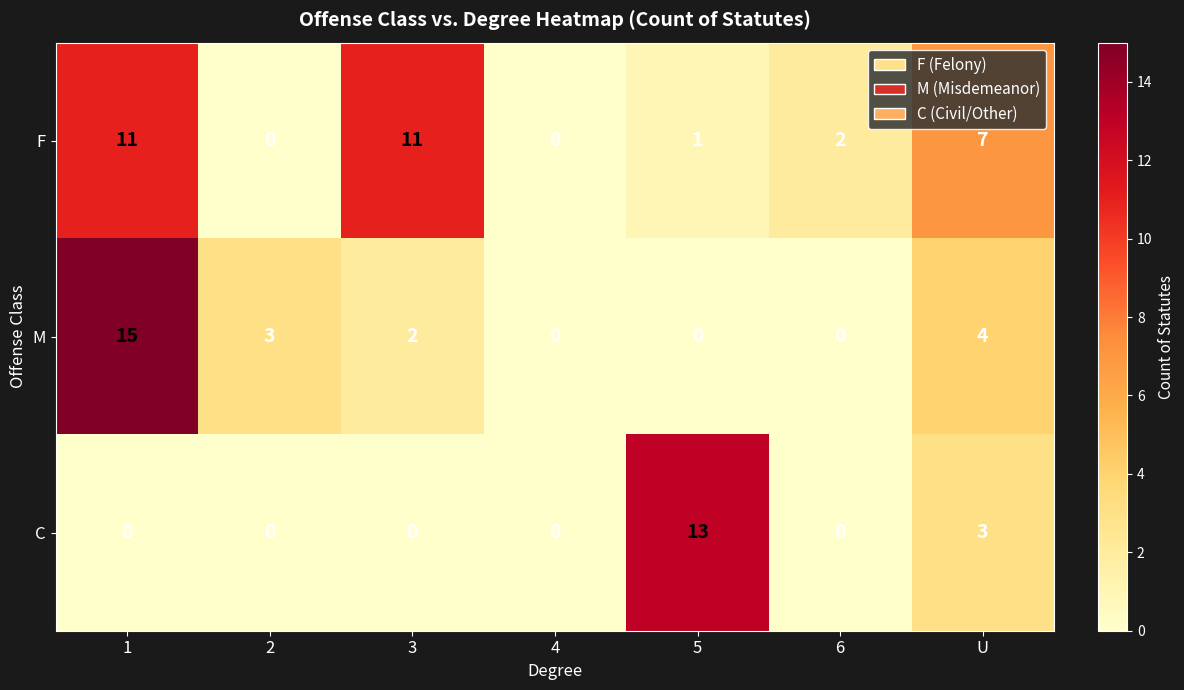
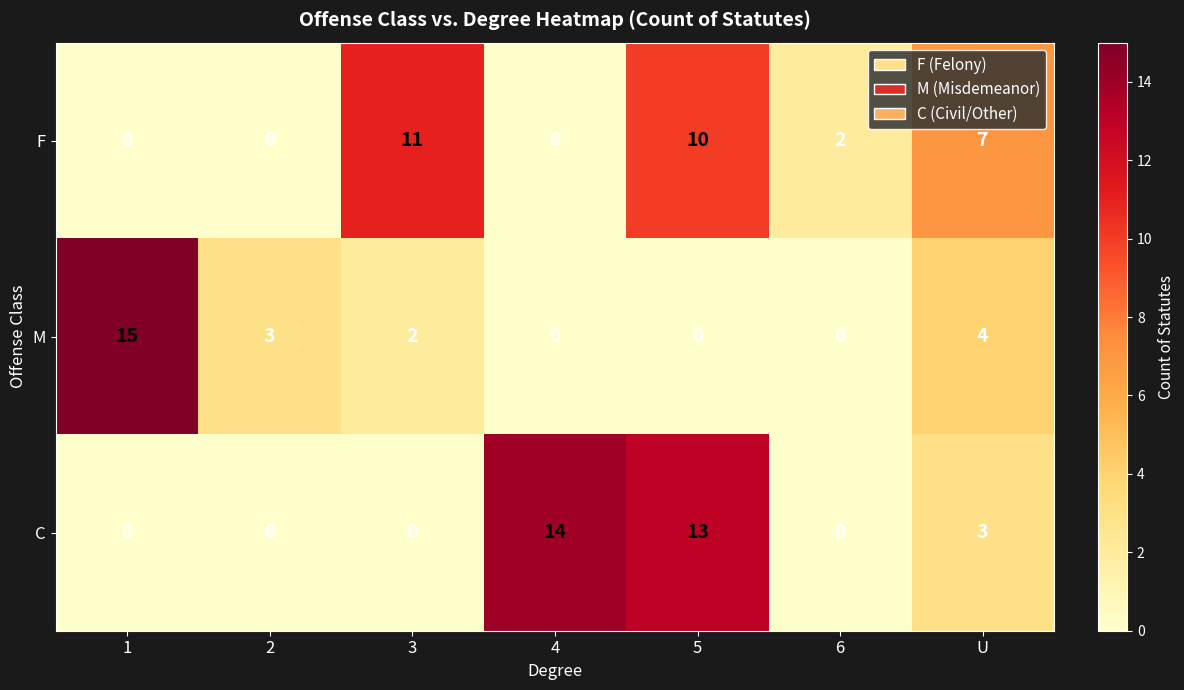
F, 1: 11 -> 0
F, 5: 1 -> 10
C, 4: 0 -> 14
